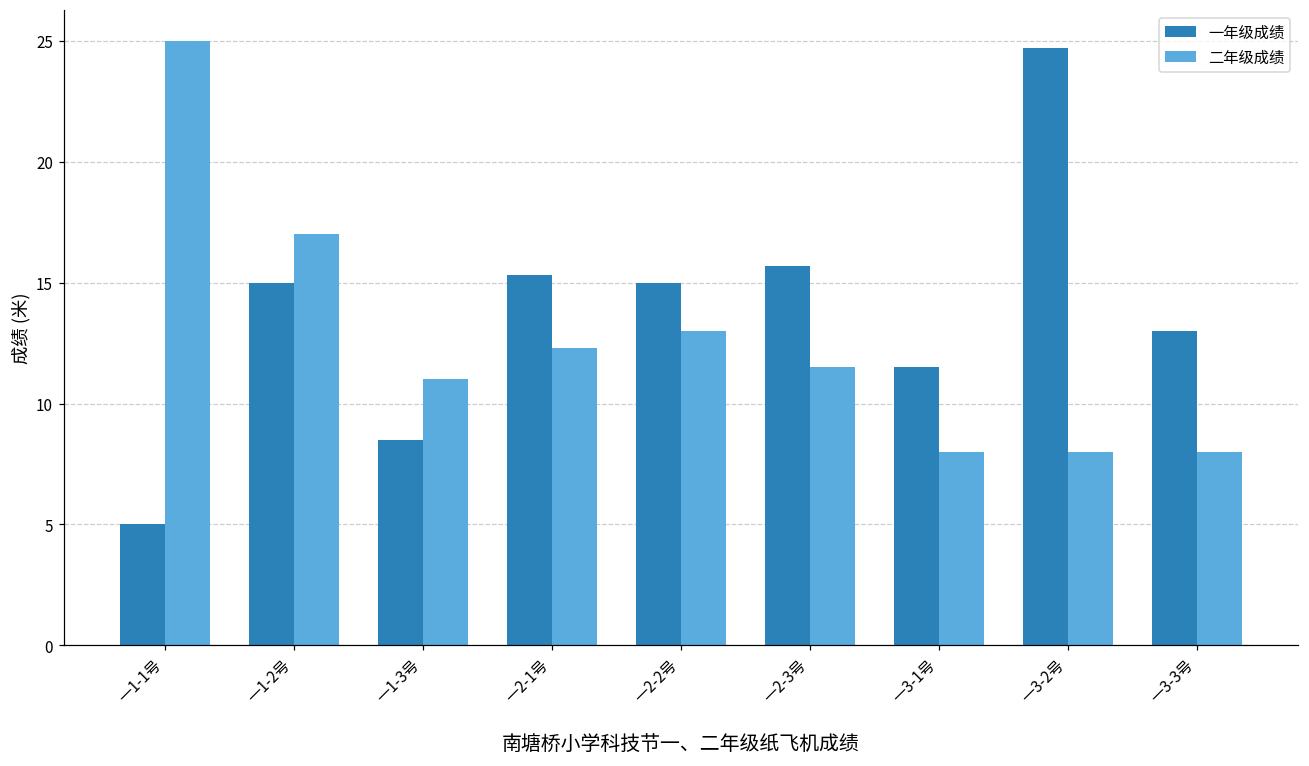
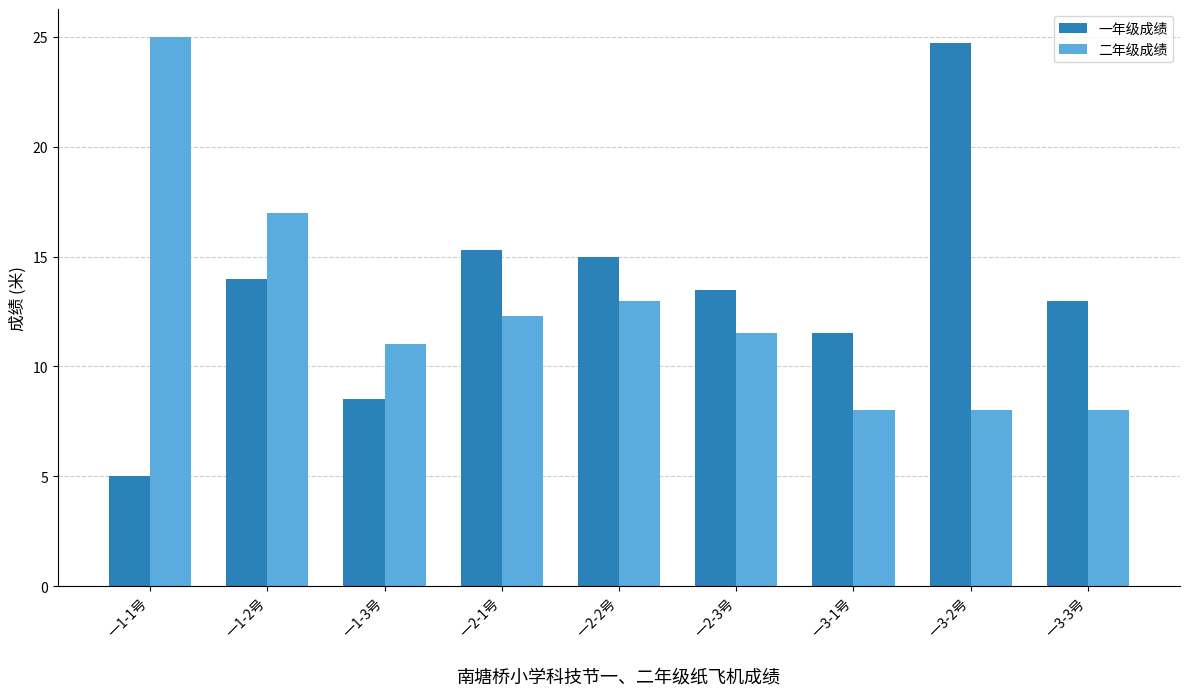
一年级成绩, 一1-2号: 15 -> 14
一年级成绩, 一2-3号: 15.7 -> 13.5
